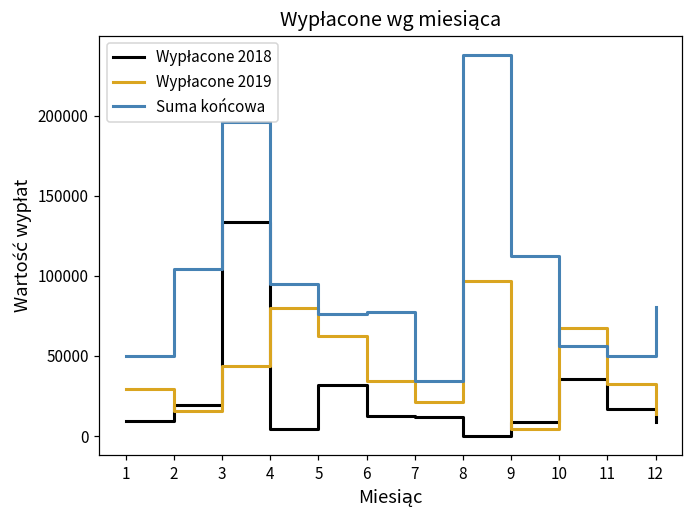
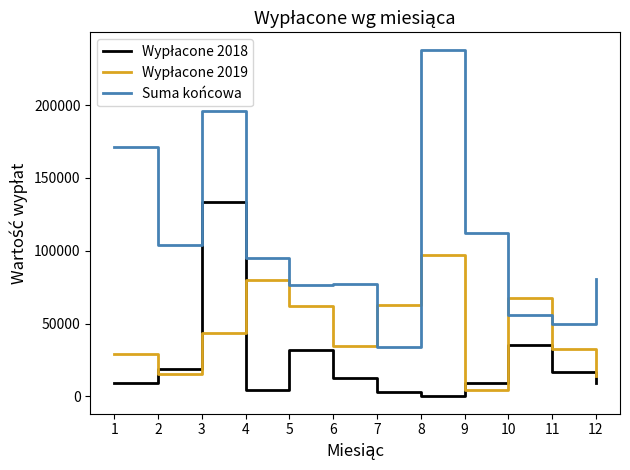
Suma końcowa, 1: 50000 -> 171000
Wypłacone 2018, 7: 12000 -> 3000
Wypłacone 2019, 7: 21000 -> 63000
